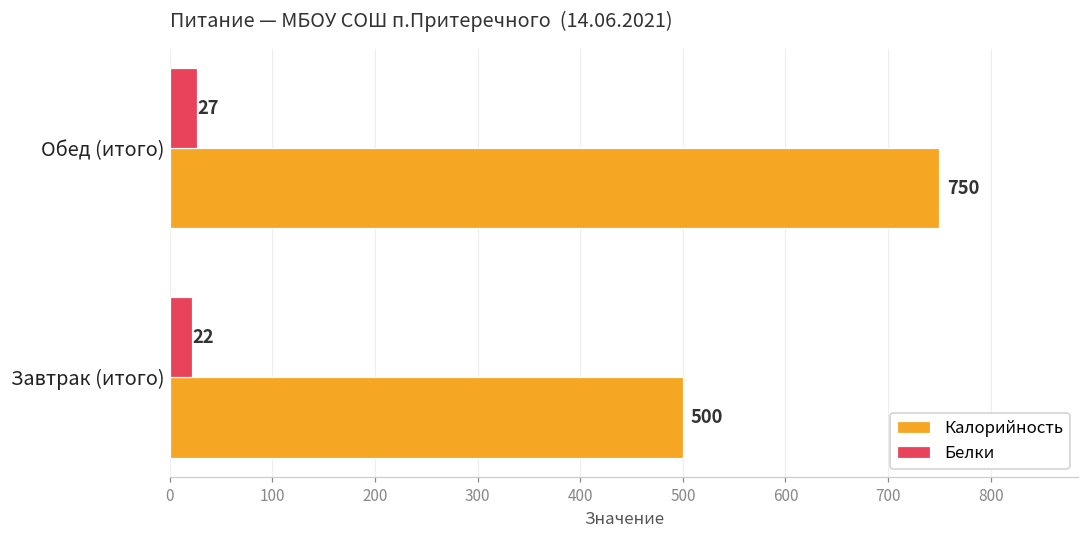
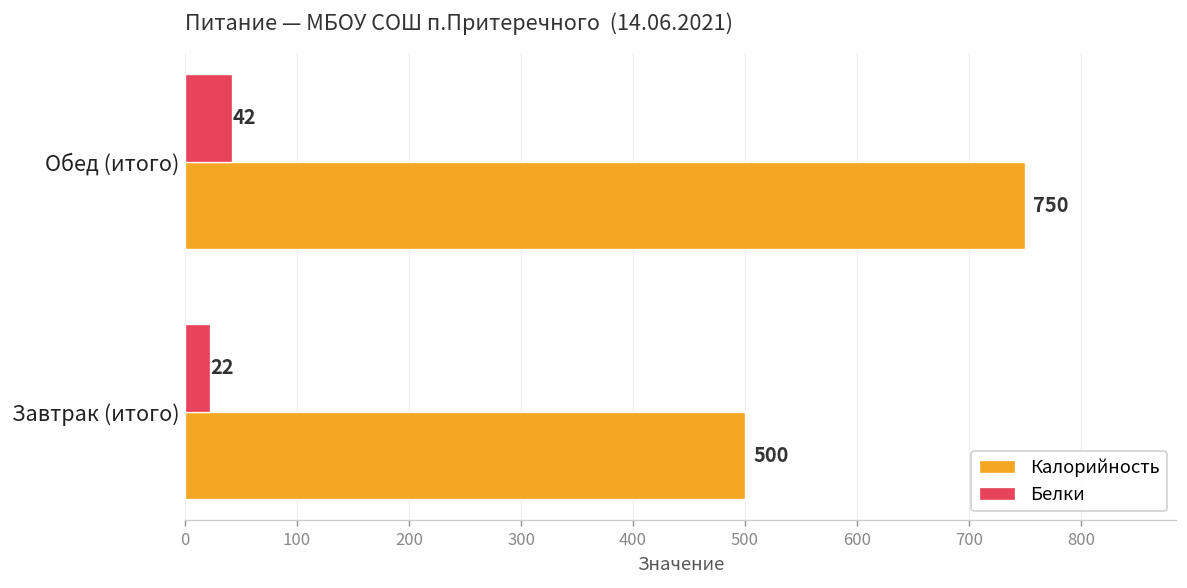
Белки, Обед (итого): 27 -> 42
